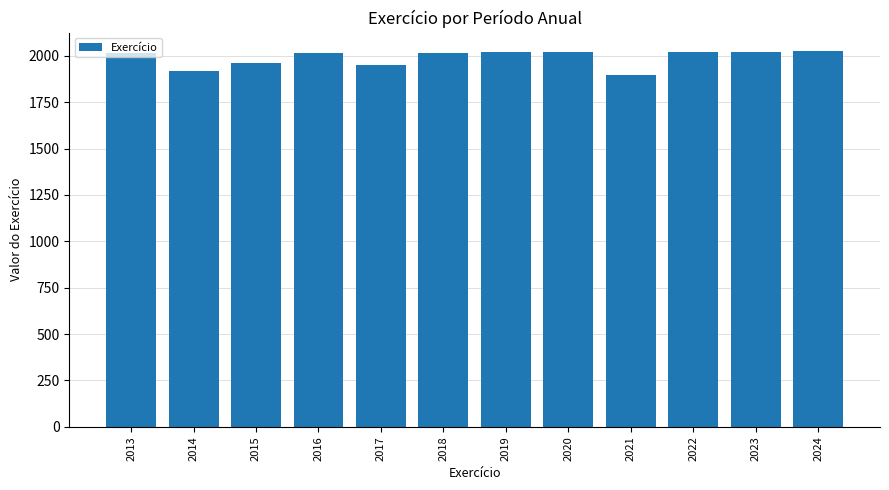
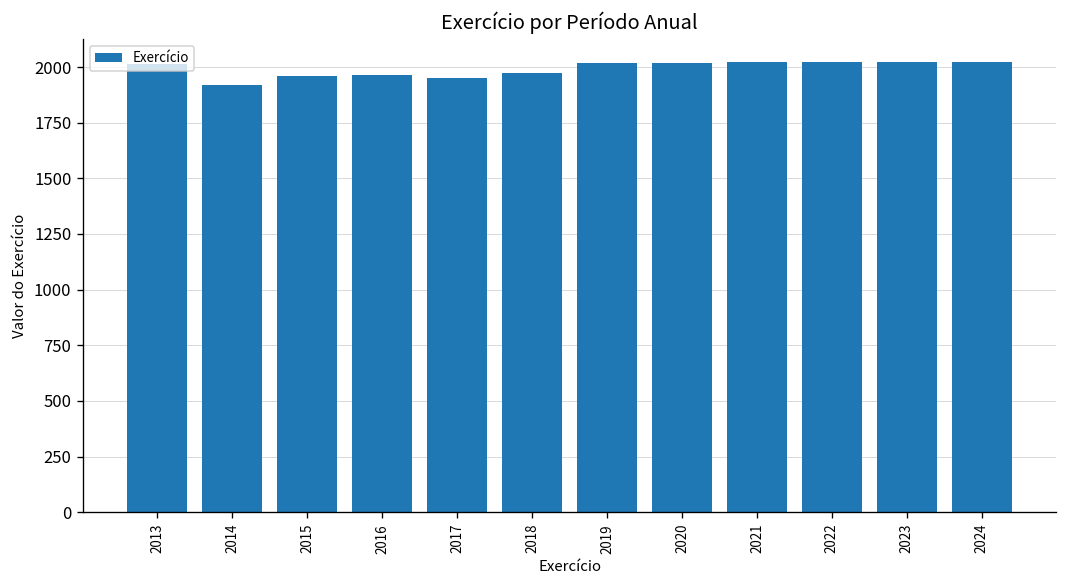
2016: 2020 -> 1960
2018: 2020 -> 1970
2021: 1900 -> 2020
